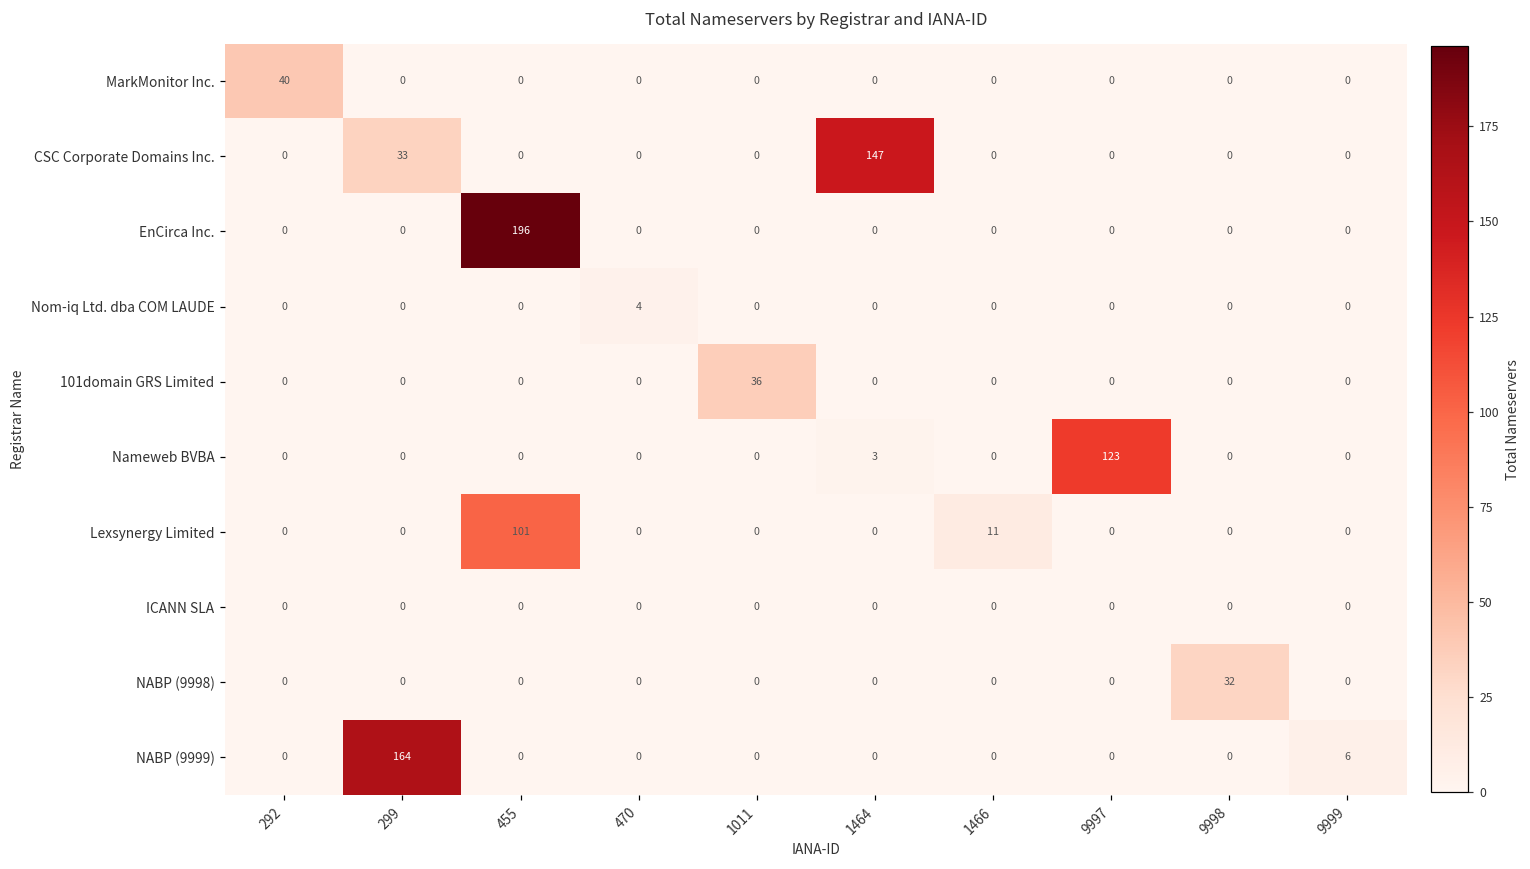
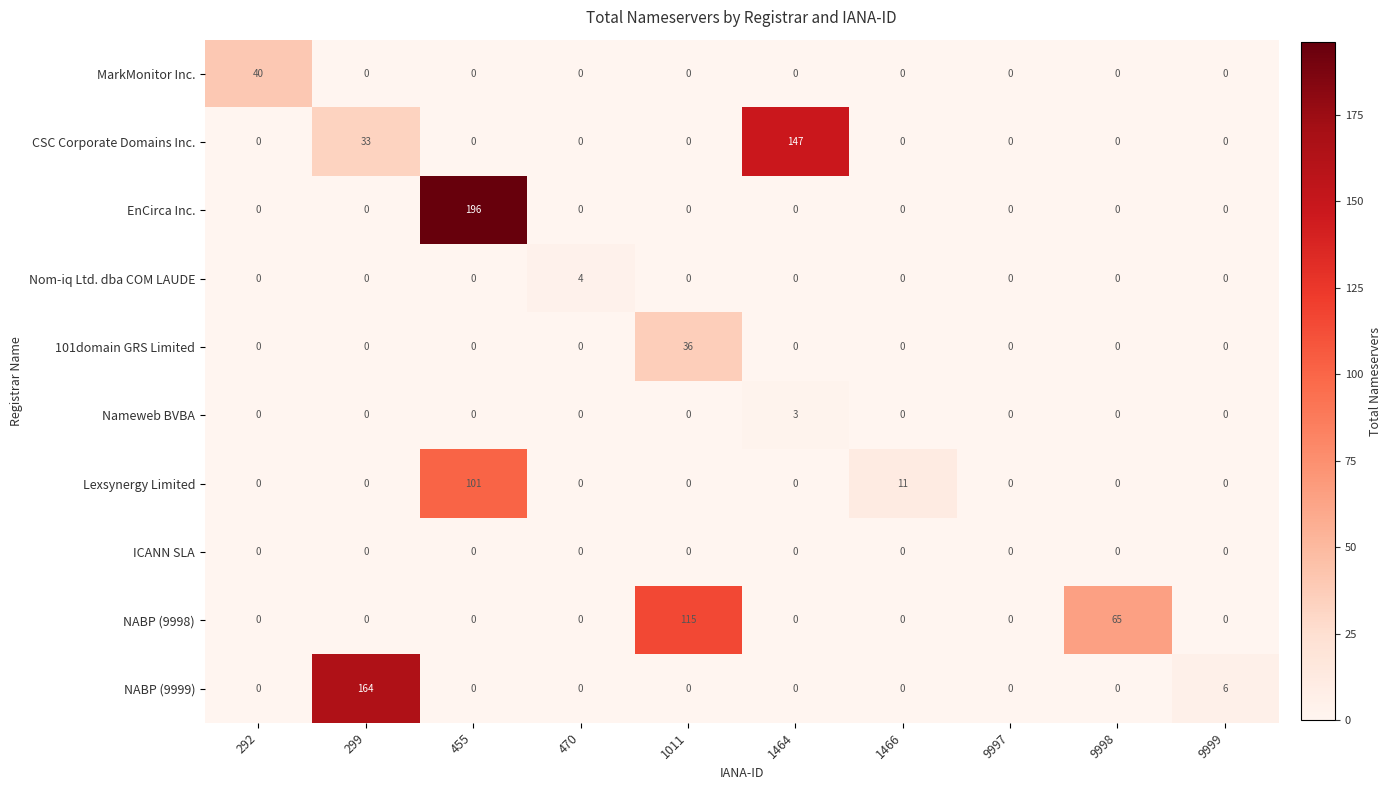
Nameweb BVBA, 9997: 123 -> 0
NABP (9998), 1011: 0 -> 115
NABP (9998), 9998: 32 -> 65
